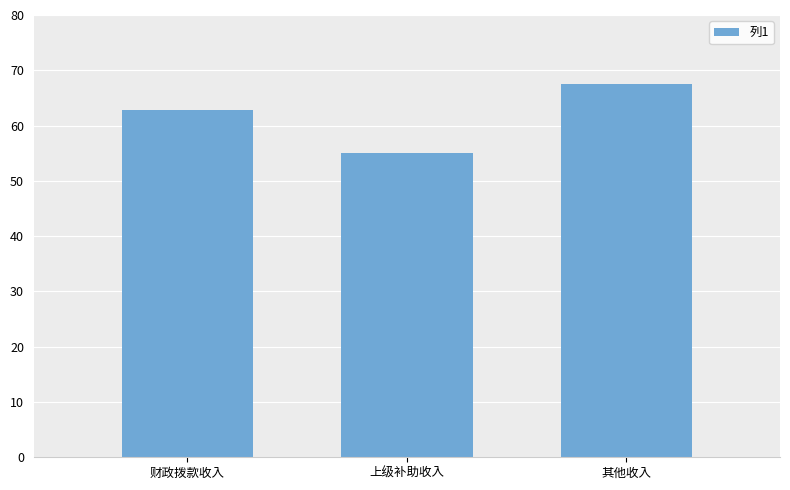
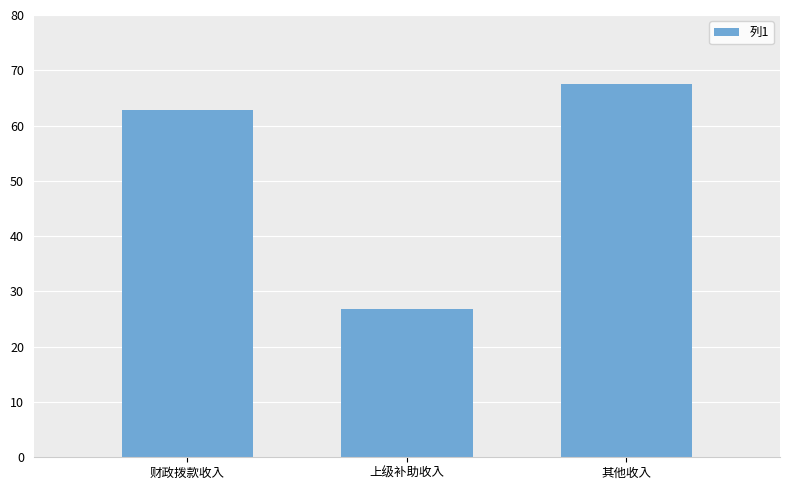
上级补助收入: 55 -> 27
